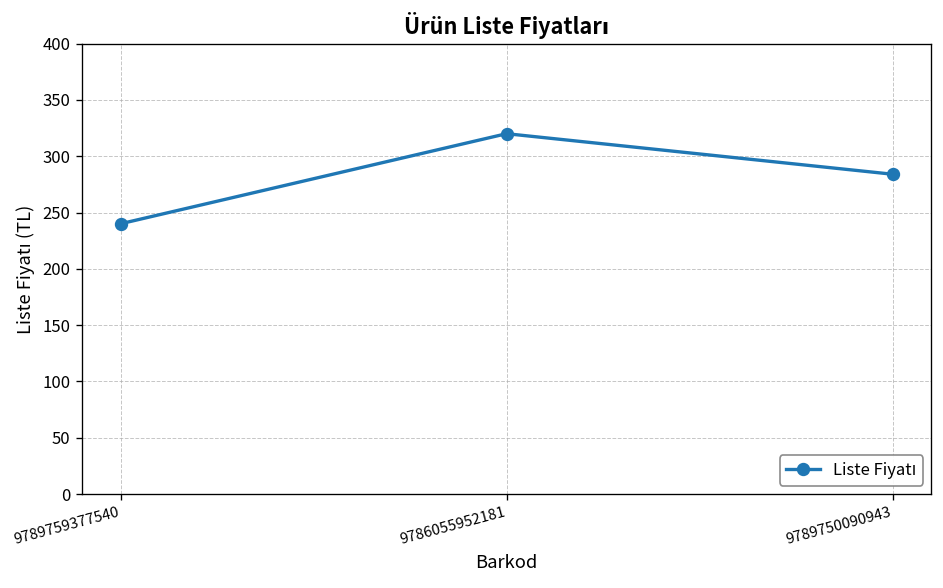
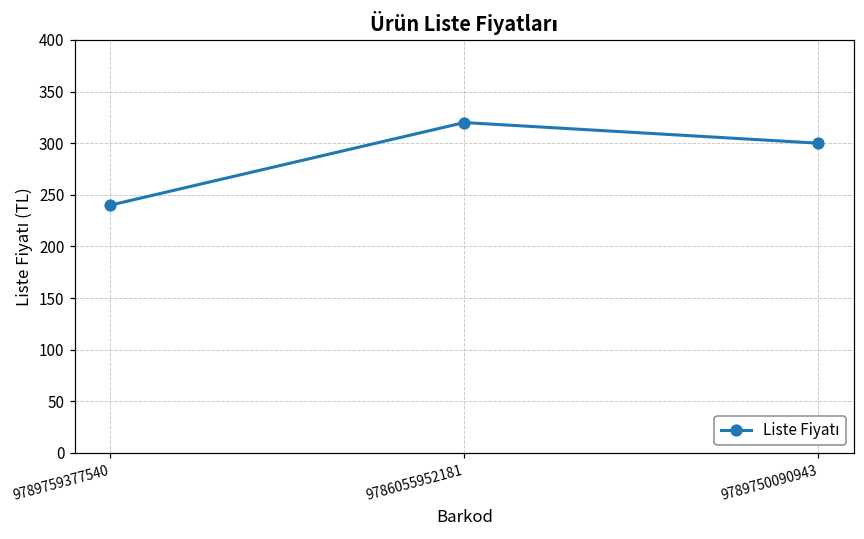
9789750090943: 280 -> 300
